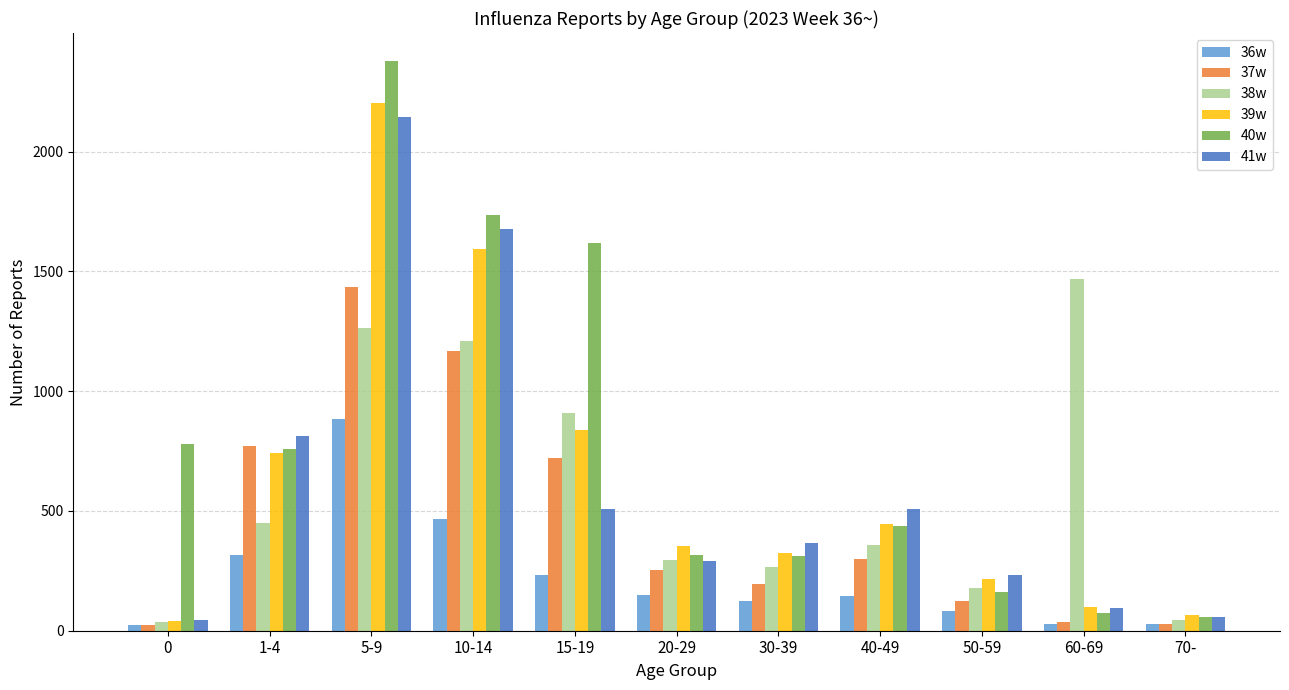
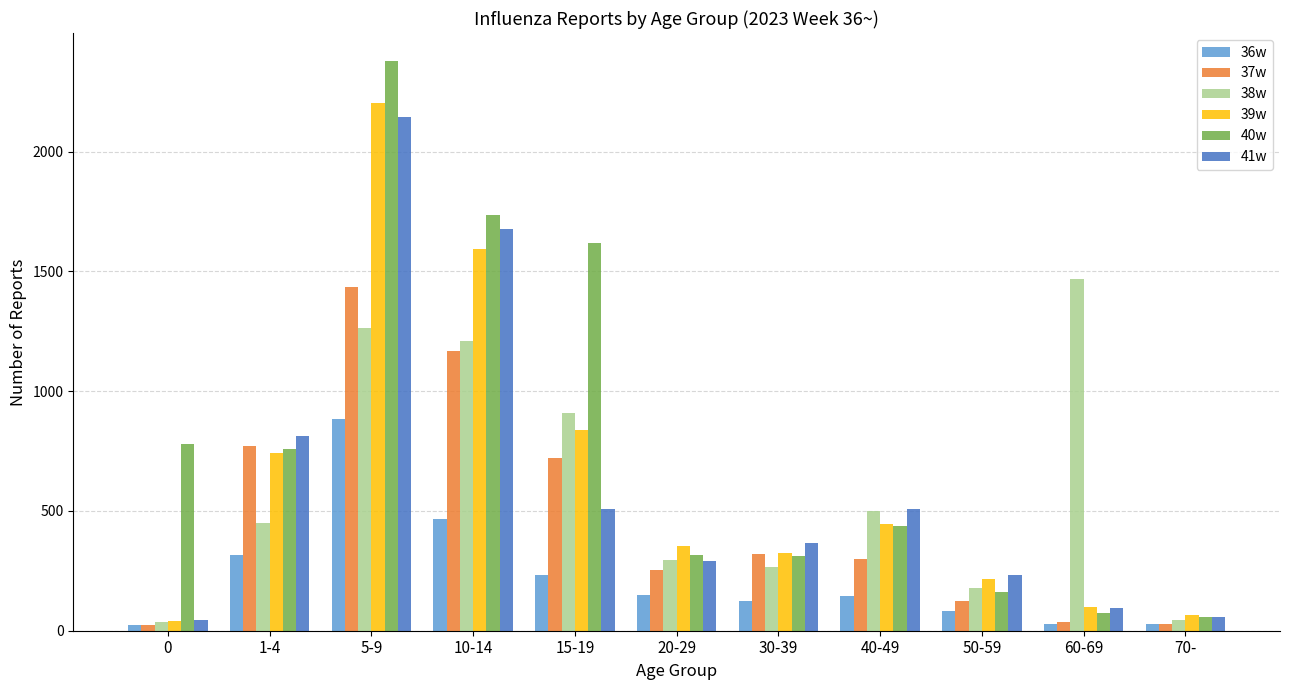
37w, 30-39: 200 -> 320
38w, 40-49: 360 -> 500
